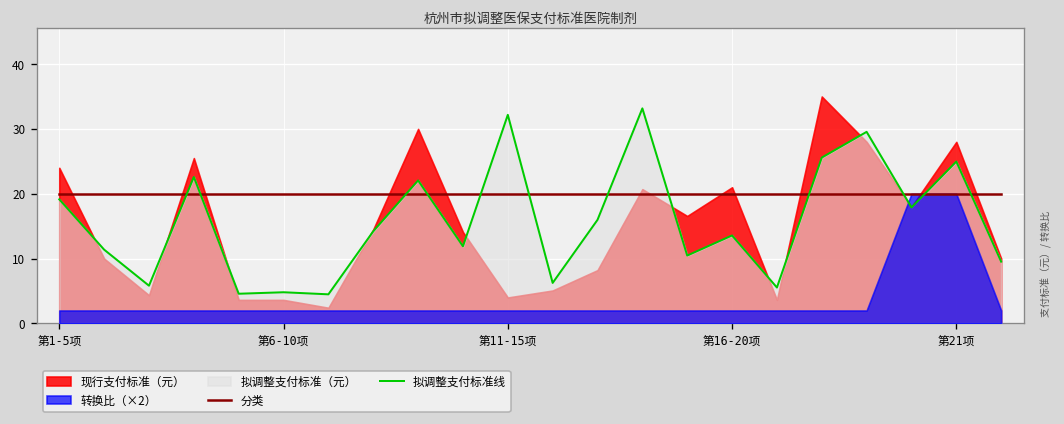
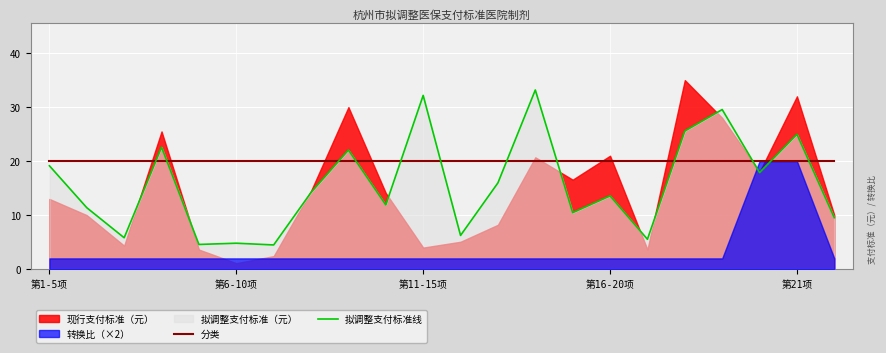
现行支付标准（元）, 第1-5项: 24 -> 13
现行支付标准（元）, 第6-10项: 4 -> 1
现行支付标准（元）, 第21项: 28 -> 32
